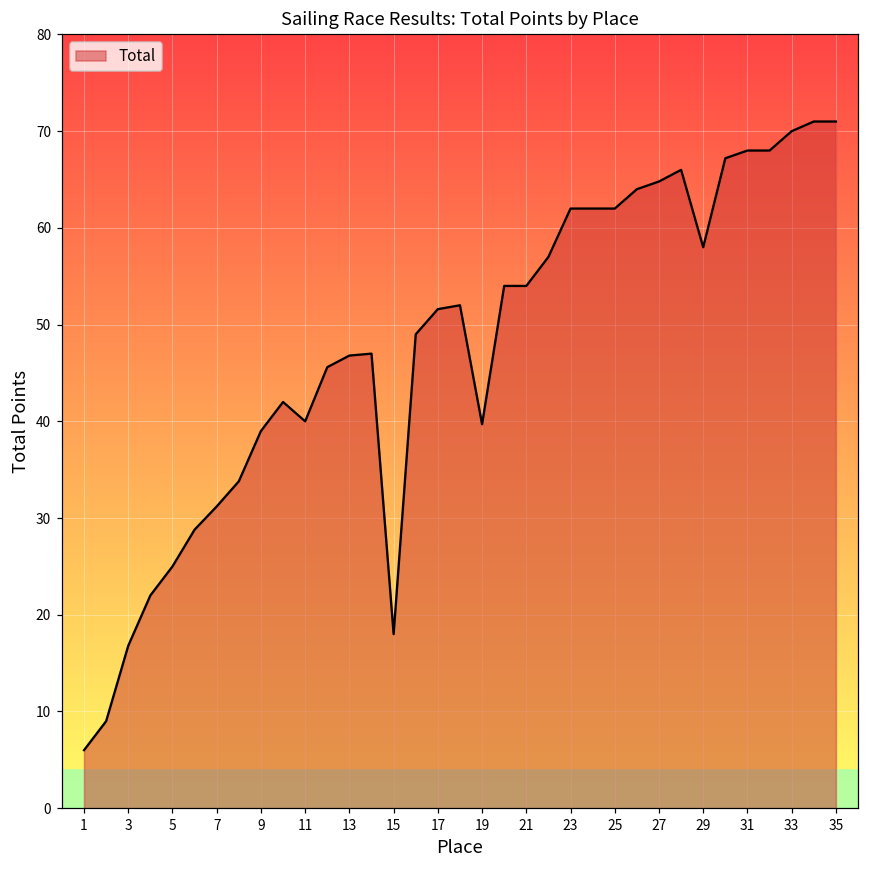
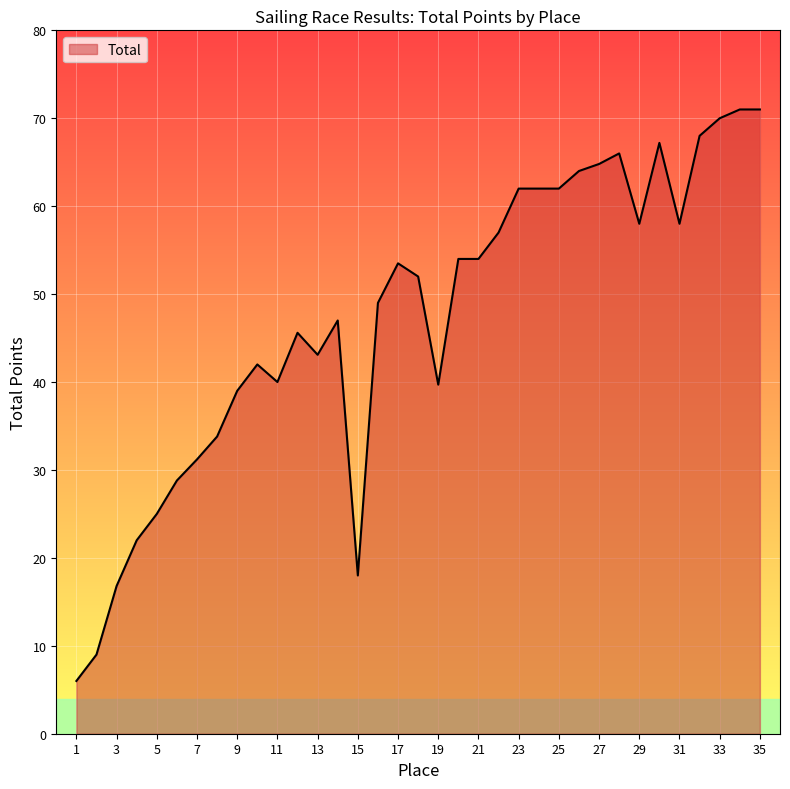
13: 47 -> 43
17: 52 -> 54
31: 68 -> 58
